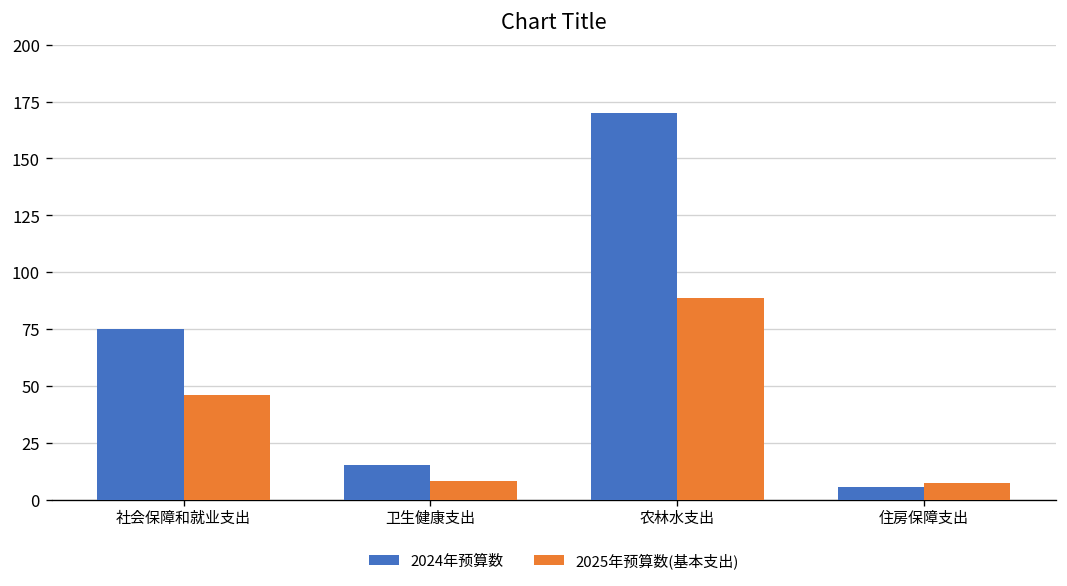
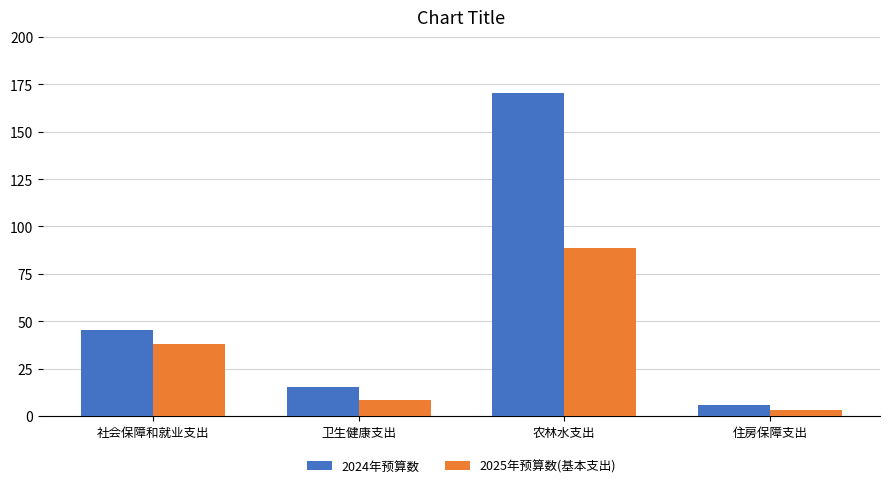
2024年预算数, 社会保障和就业支出: 75 -> 46
2025年预算数(基本支出), 社会保障和就业支出: 46 -> 38
2025年预算数(基本支出), 住房保障支出: 7 -> 3
